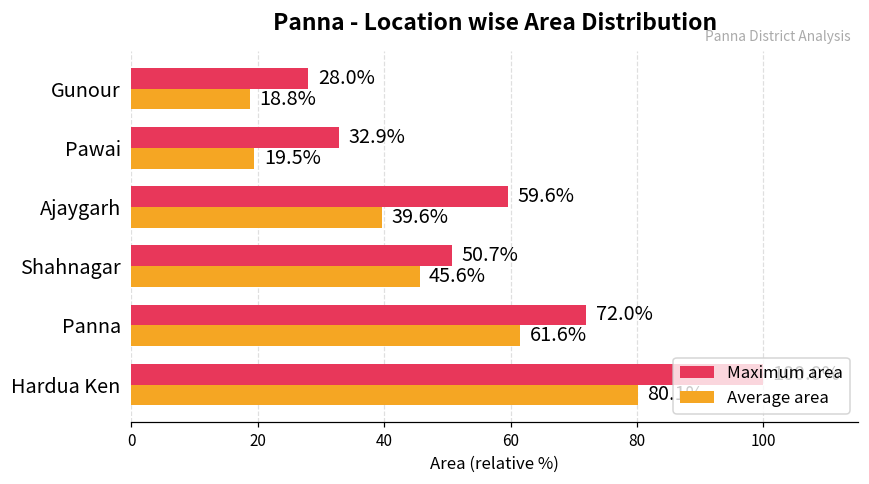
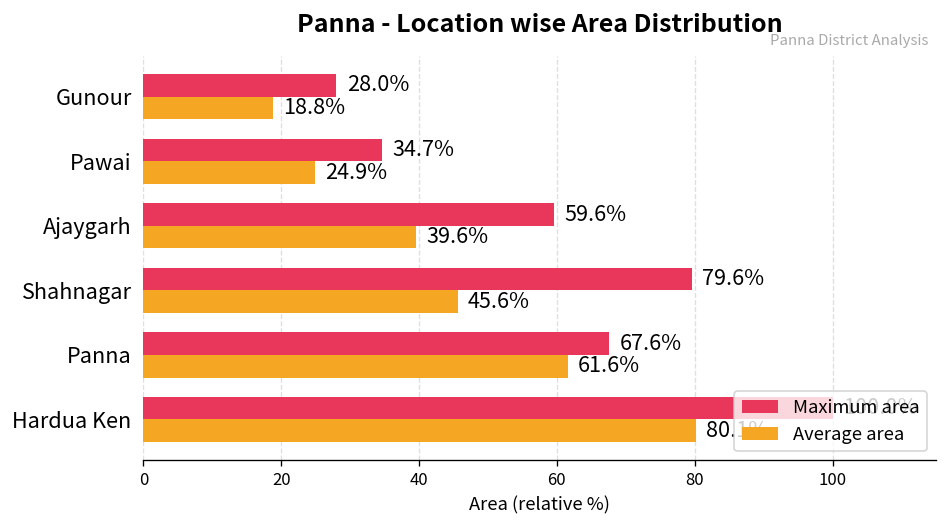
Maximum area, Pawai: 32.9% -> 34.7%
Average area, Pawai: 19.5% -> 24.9%
Maximum area, Shahnagar: 50.7% -> 79.6%
Maximum area, Panna: 72.0% -> 67.6%
